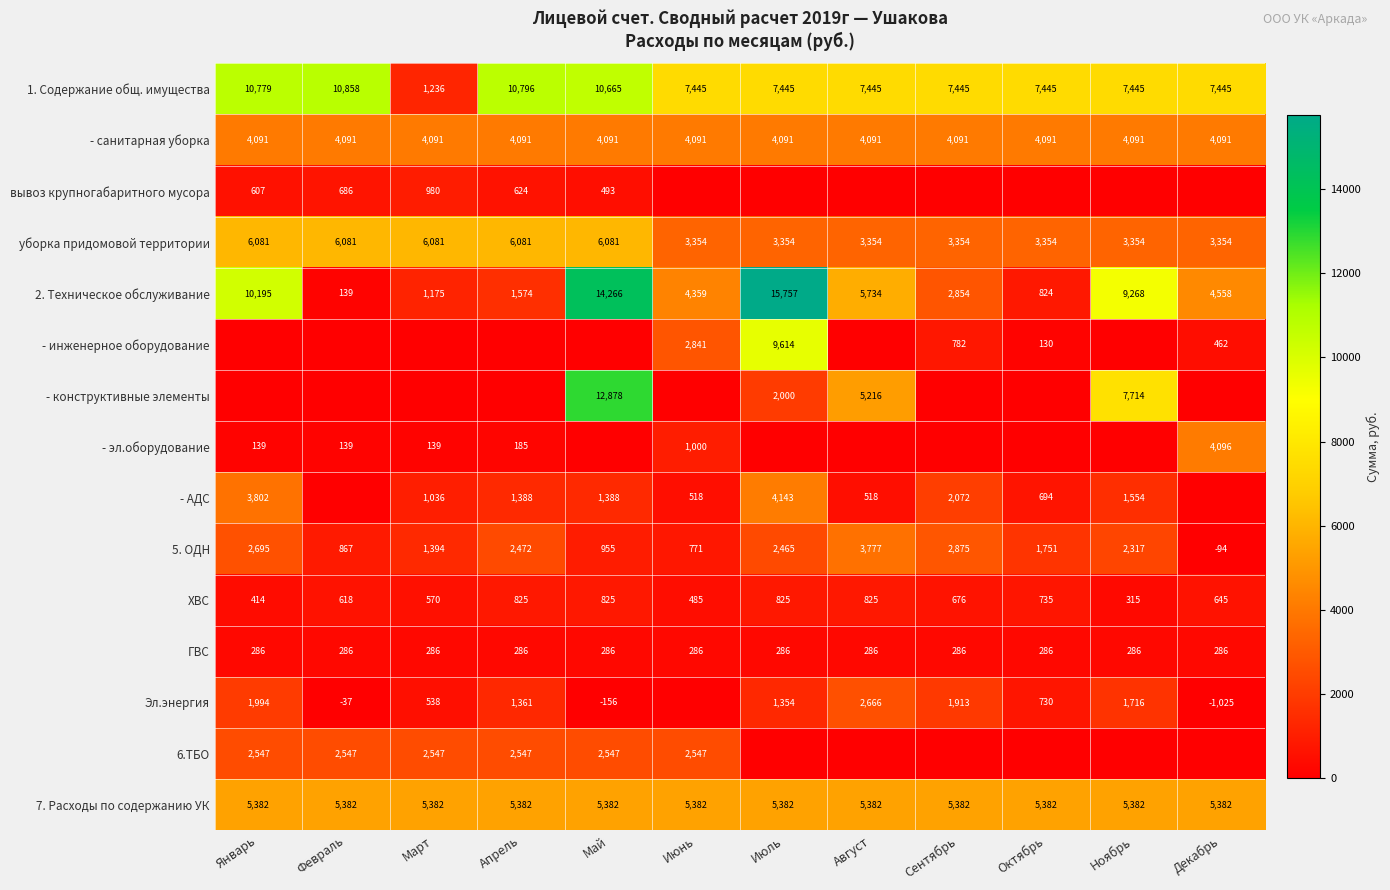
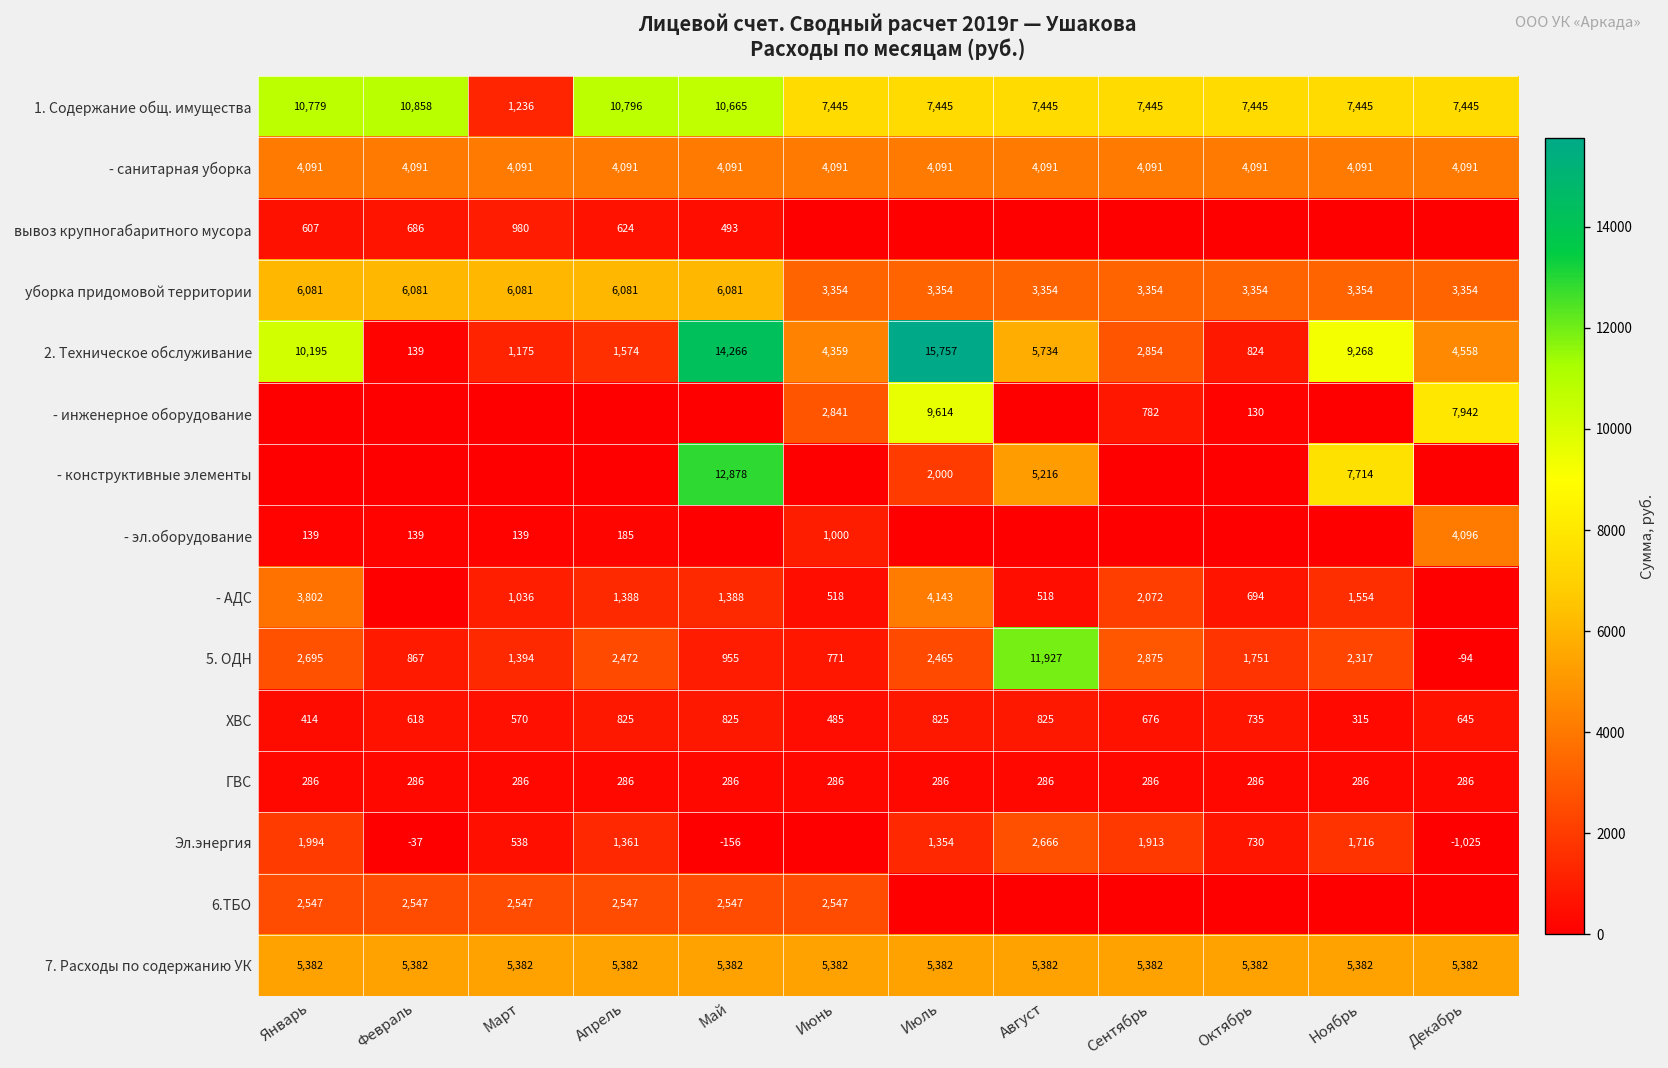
- инженерное оборудование, Декабрь: 462 -> 7,942
5. ОДН, Август: 3,777 -> 11,927
